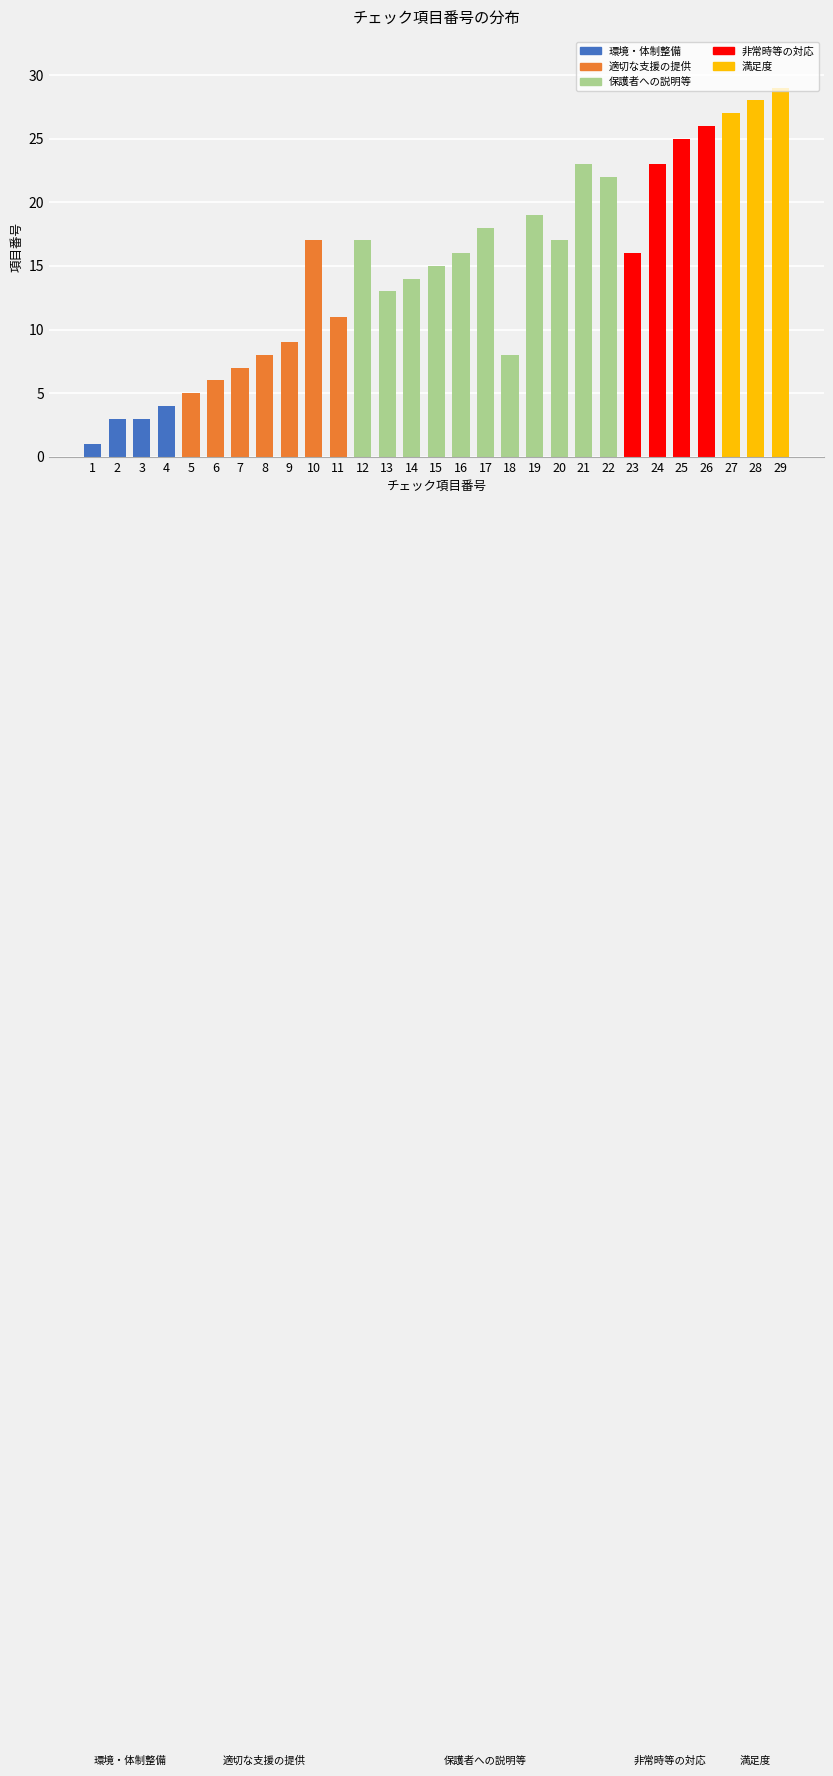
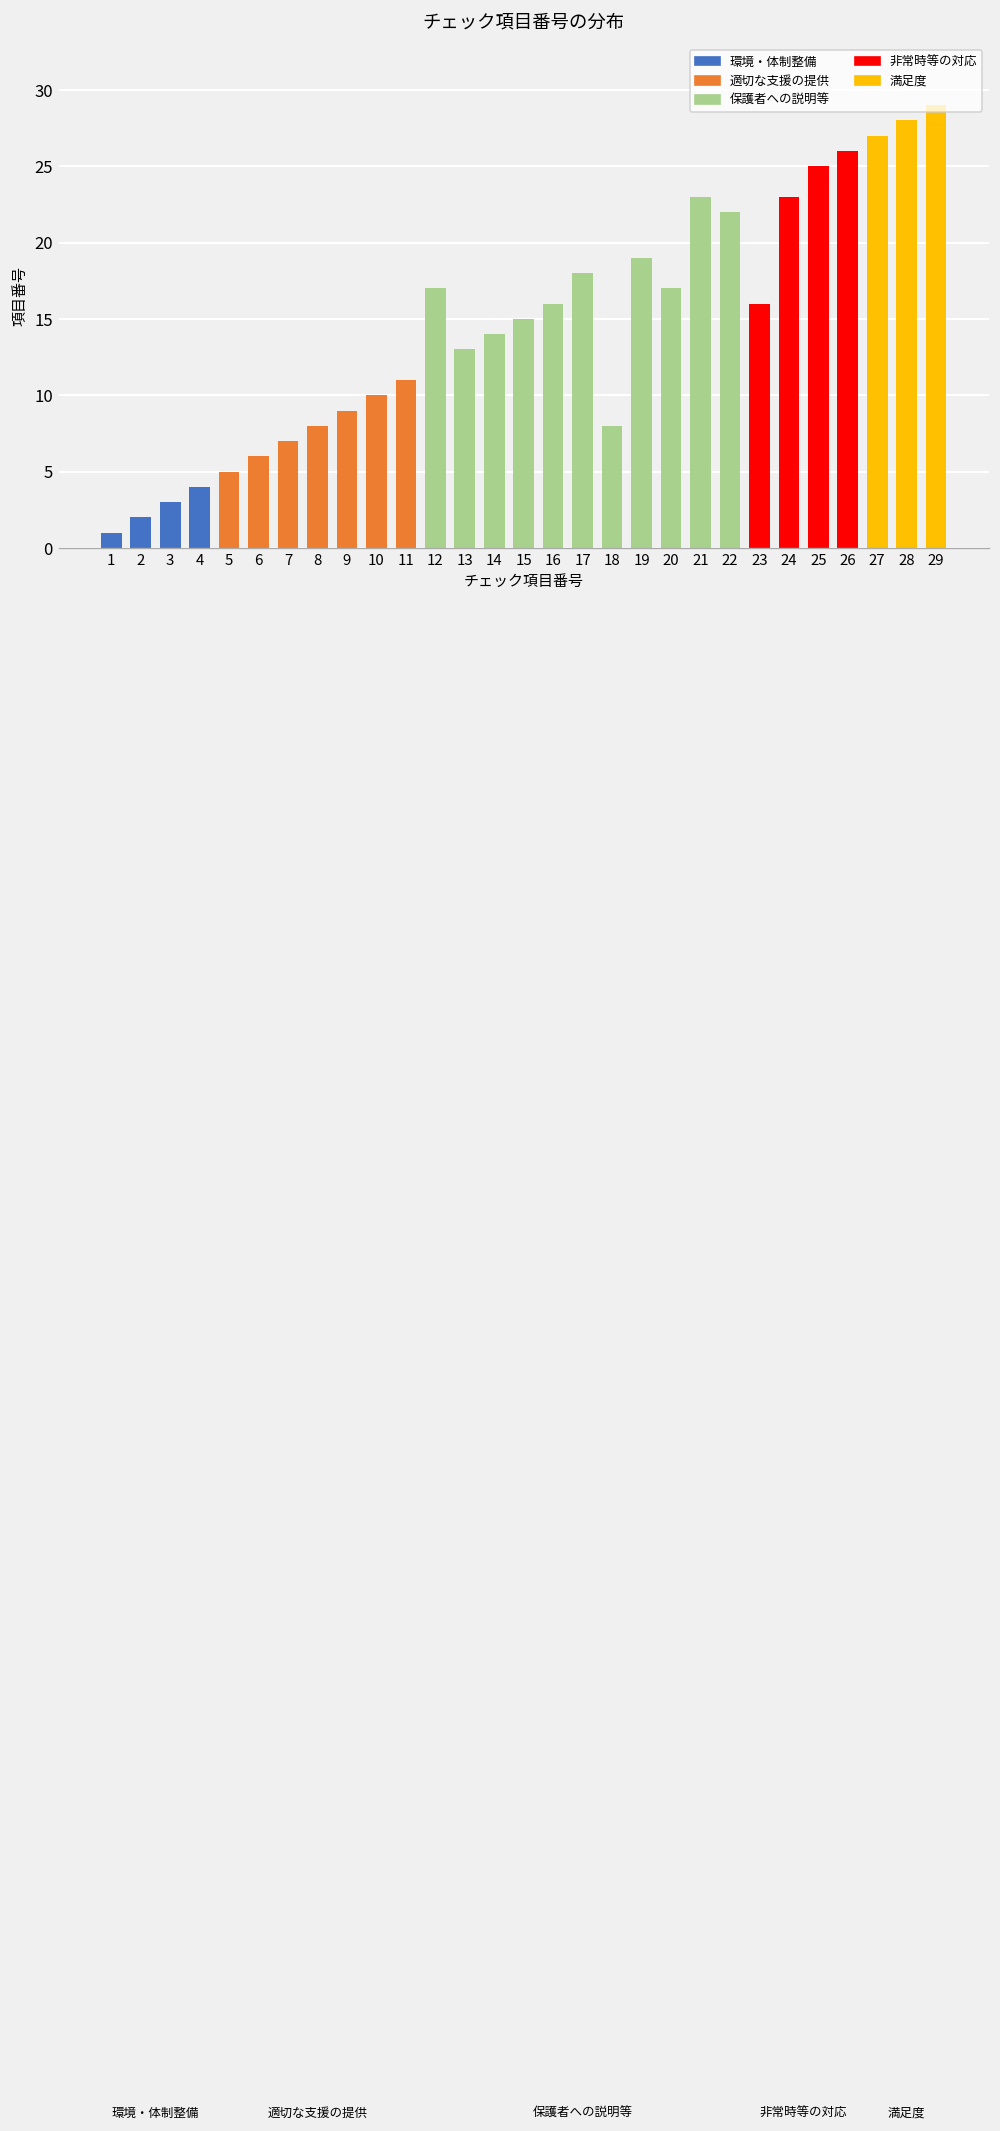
2: 3 -> 2
10: 17 -> 10
